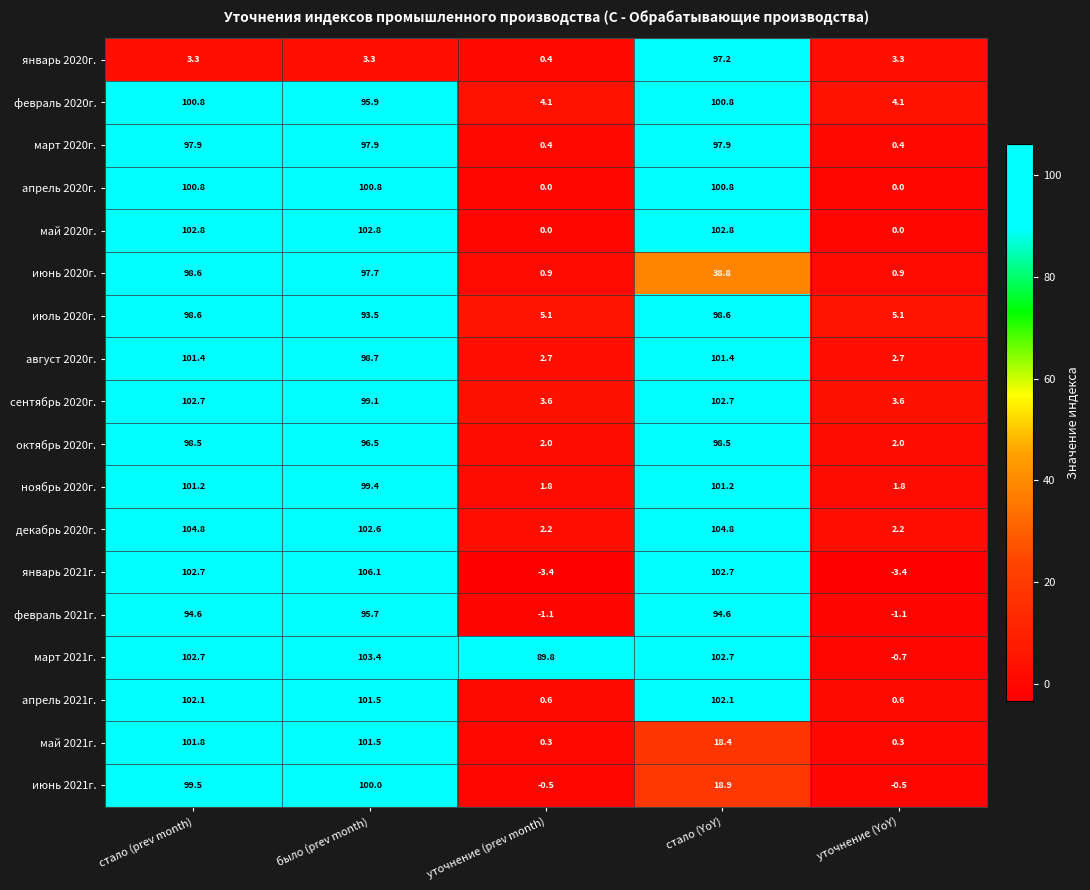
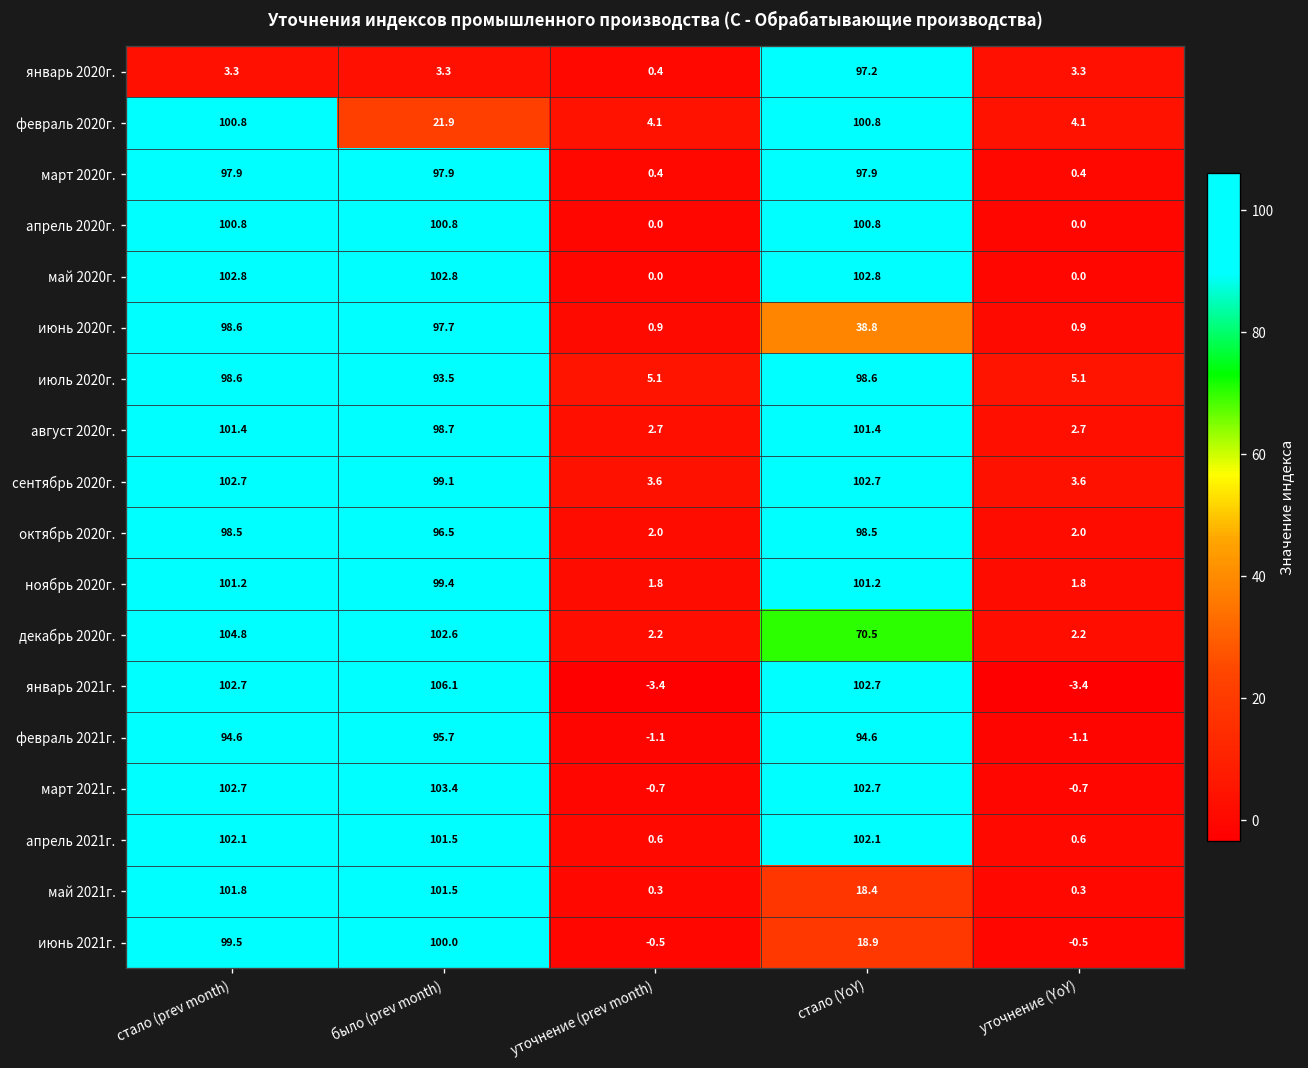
февраль 2020г., было (prev month): 95.9 -> 21.9
декабрь 2020г., стало (YoY): 104.8 -> 70.5
март 2021г., уточнение (prev month): 89.8 -> -0.7
